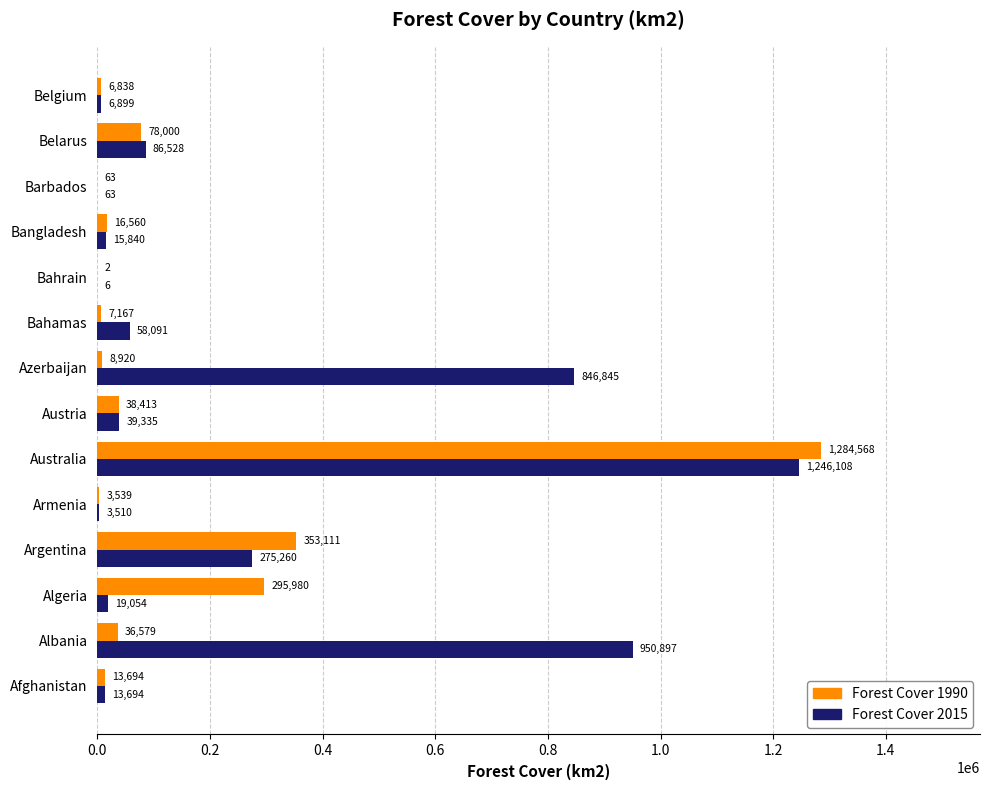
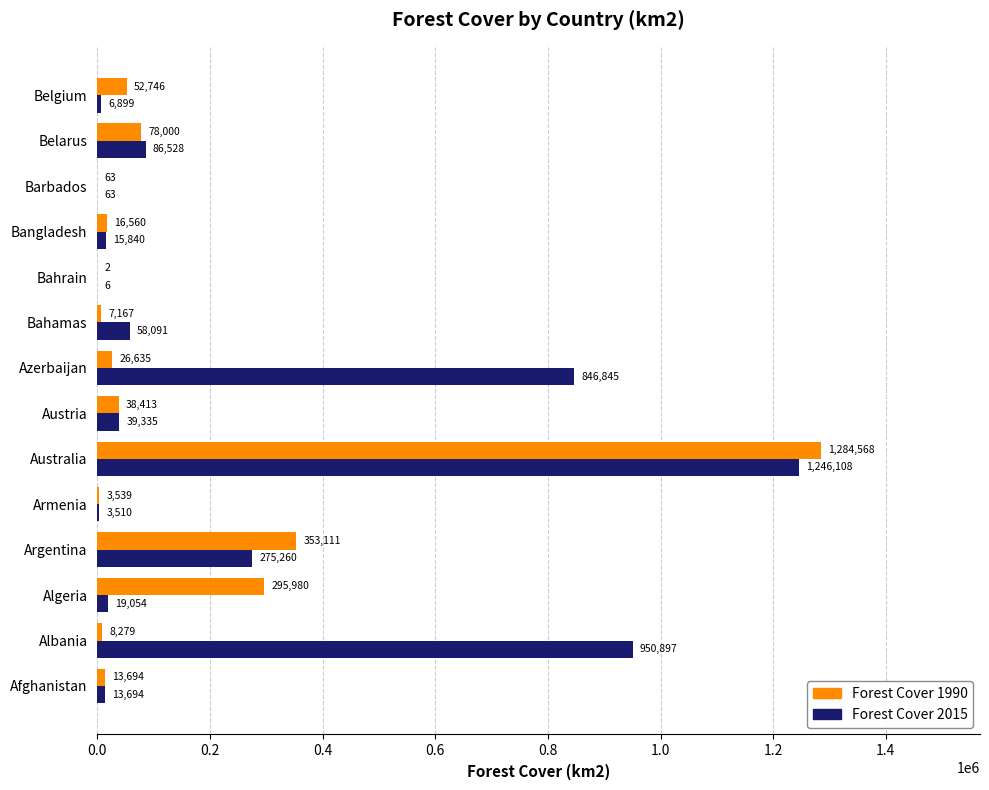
Forest Cover 1990, Belgium: 6,838 -> 52,746
Forest Cover 1990, Azerbaijan: 8,920 -> 26,635
Forest Cover 1990, Albania: 36,579 -> 8,279
